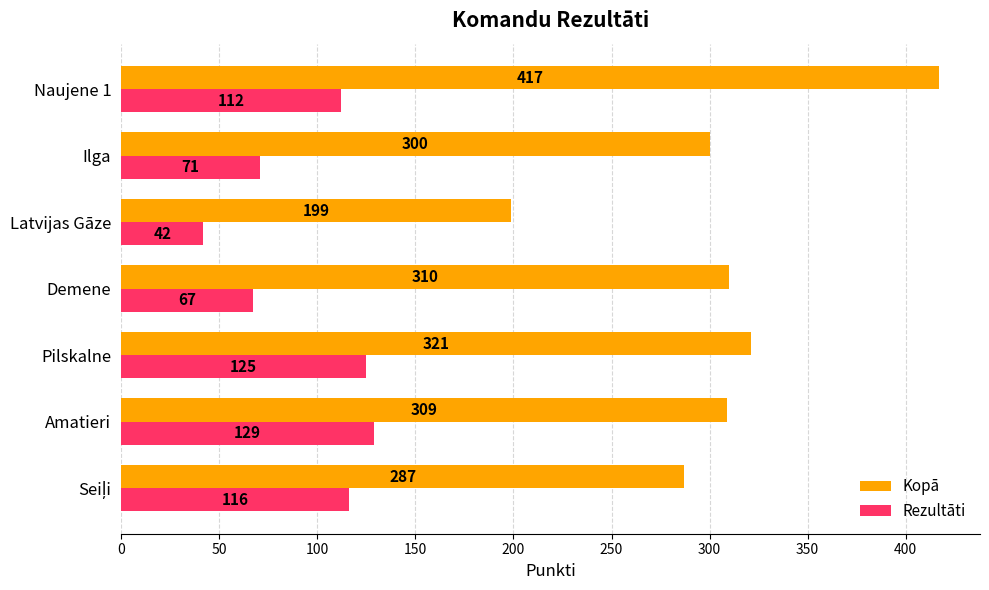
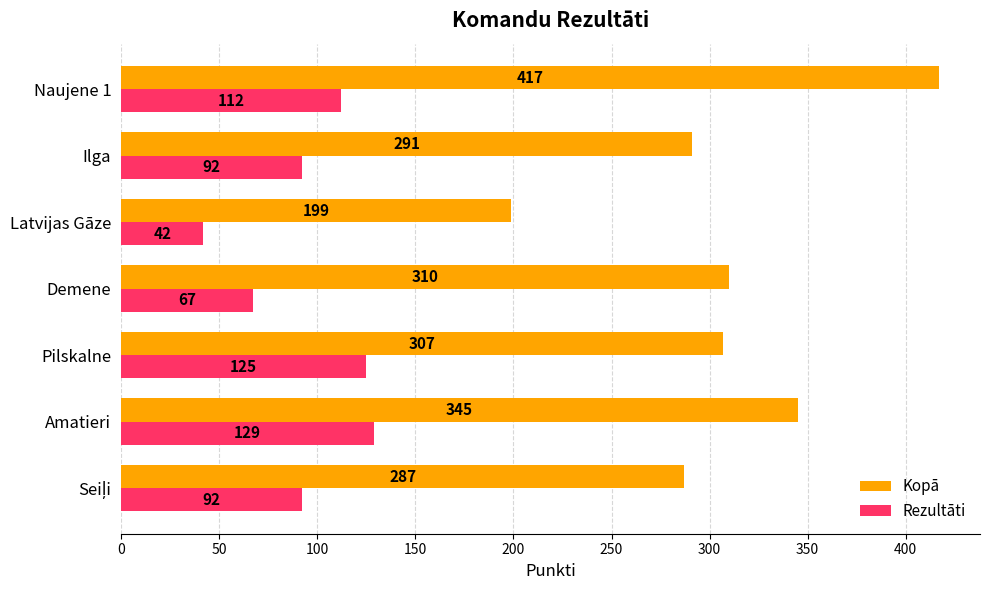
Kopā, Ilga: 300 -> 291
Rezultāti, Ilga: 71 -> 92
Kopā, Pilskalne: 321 -> 307
Kopā, Amatieri: 309 -> 345
Rezultāti, Seiļi: 116 -> 92
